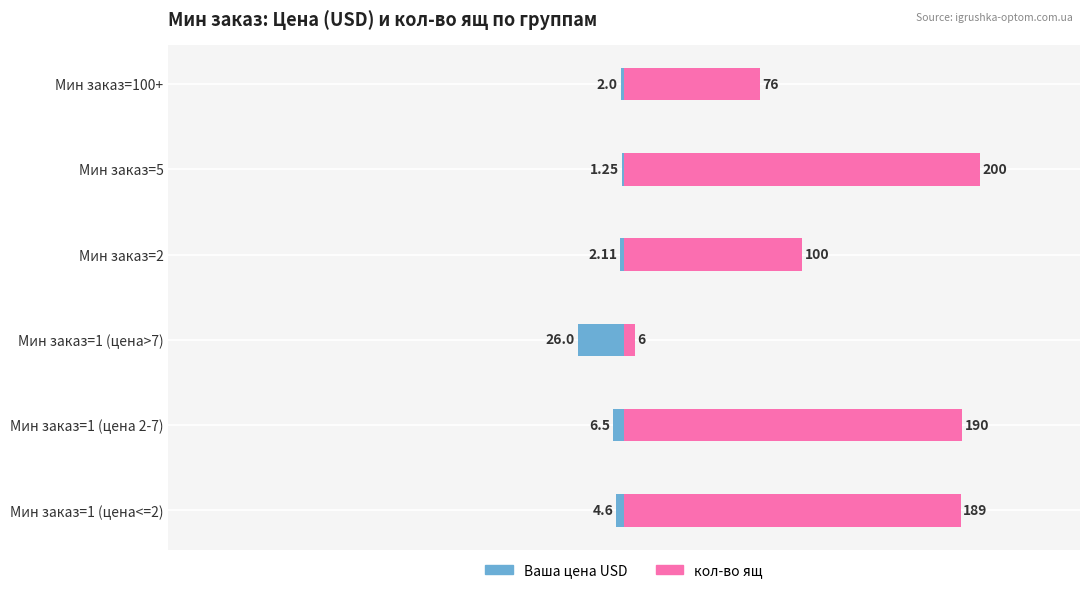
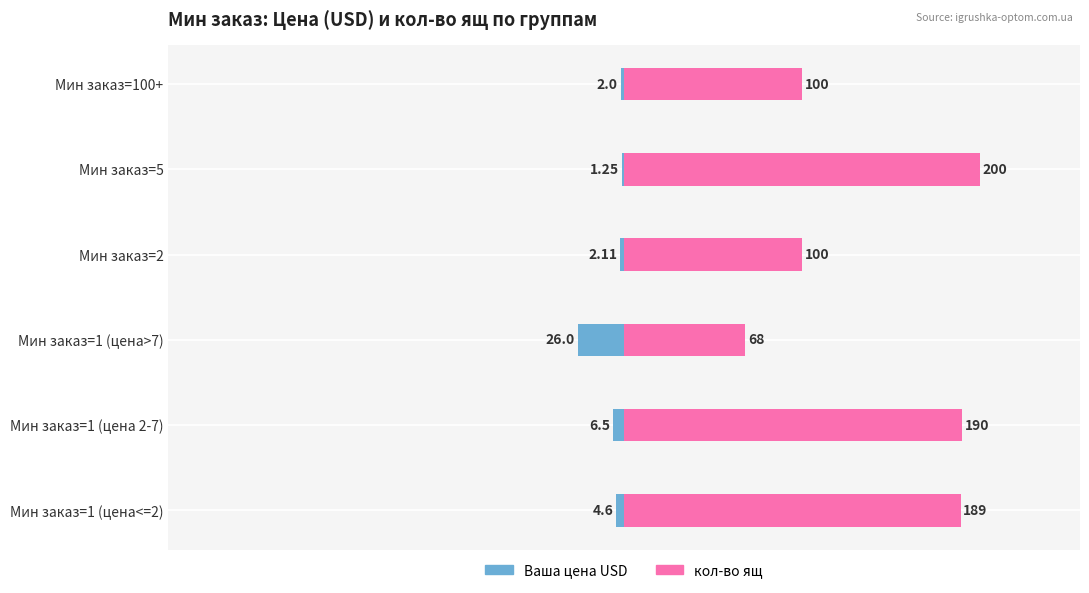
кол-во ящ, Мин заказ=100+: 76 -> 100
кол-во ящ, Мин заказ=1 (цена>7): 6 -> 68
